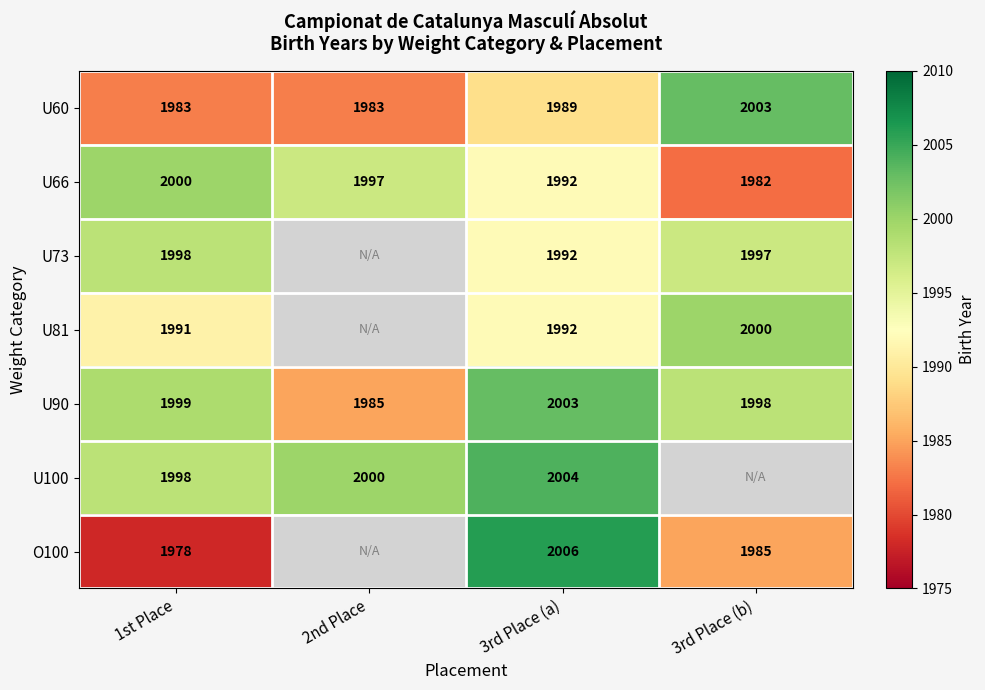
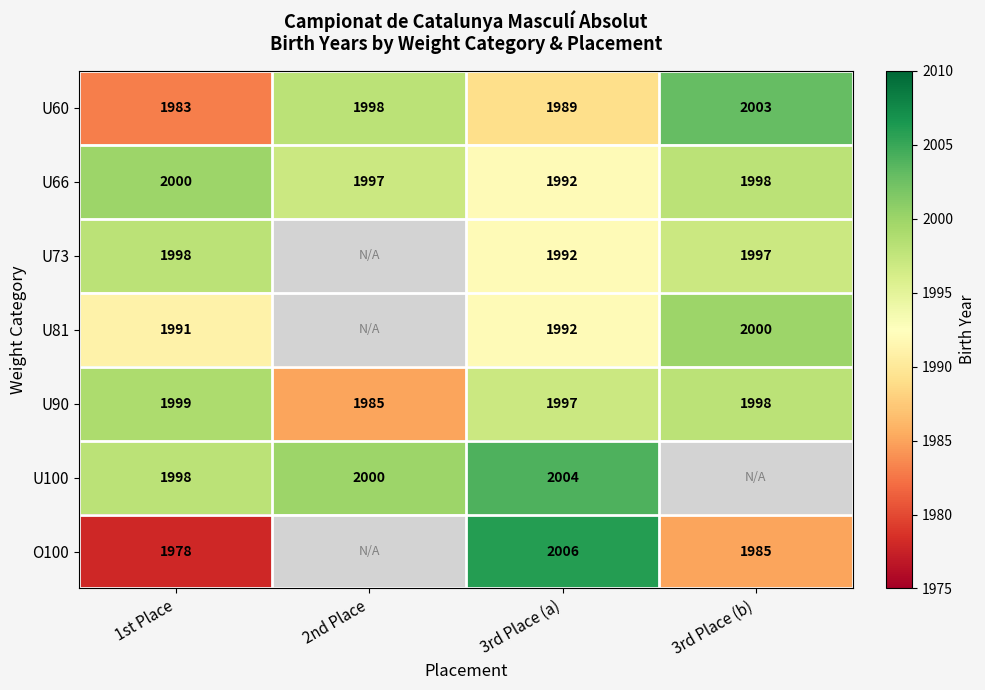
U60, 2nd Place: 1983 -> 1998
U66, 3rd Place (b): 1982 -> 1998
U90, 3rd Place (a): 2003 -> 1997
